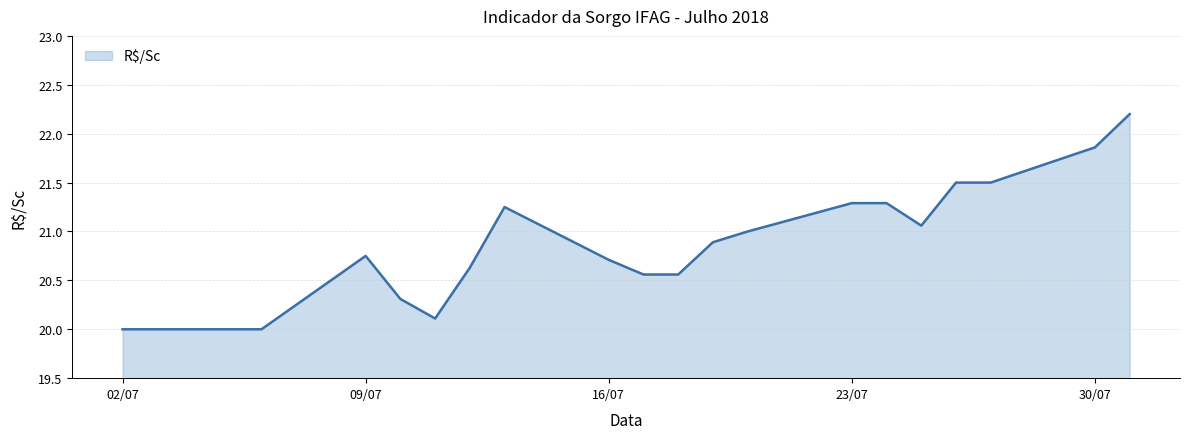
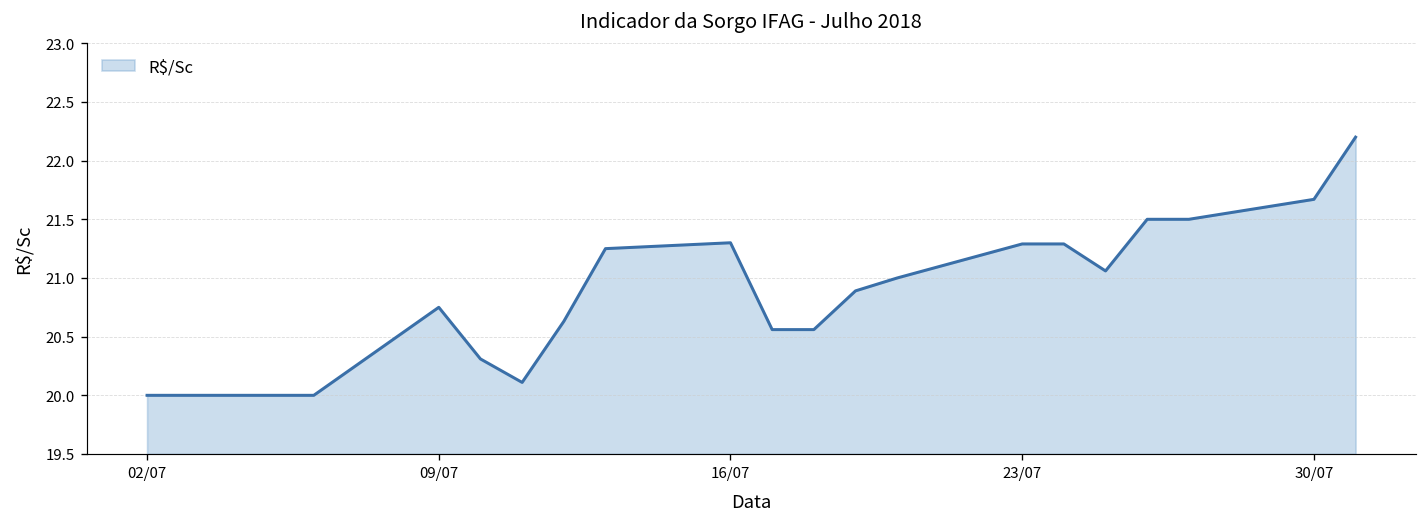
16/07: 20.7 -> 21.3
30/07: 21.9 -> 21.7
